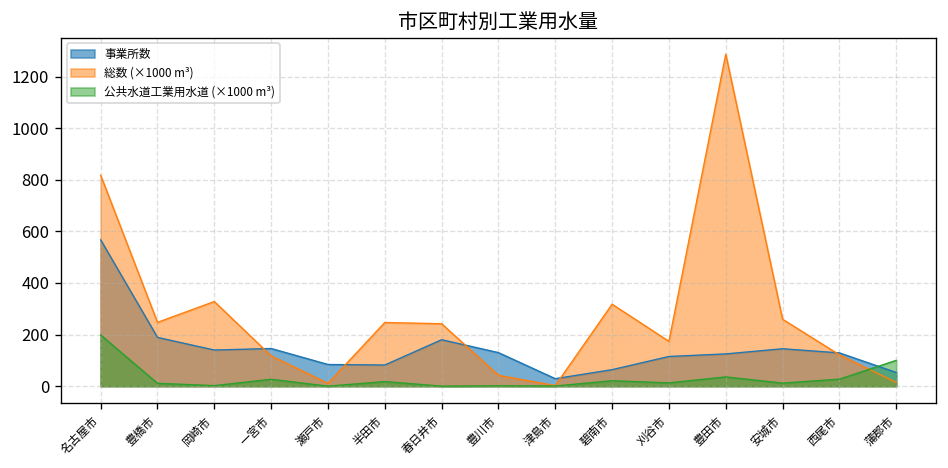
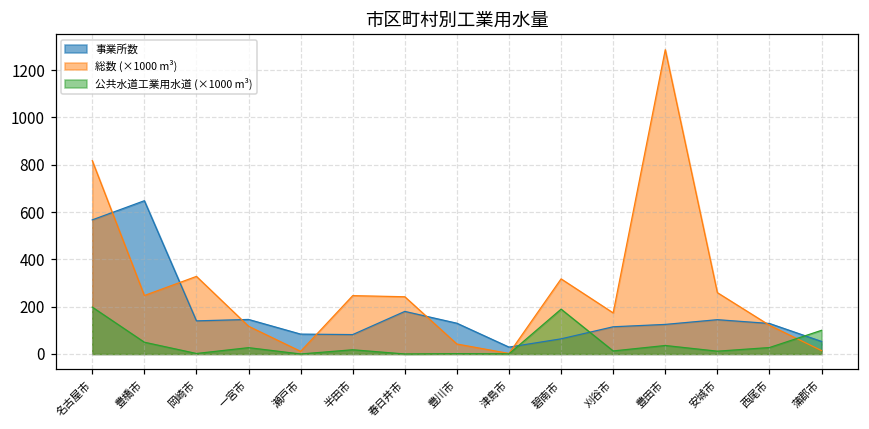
事業所数, 豊橋市: 190 -> 650
公共水道工業用水道 (×1000 m³), 豊橋市: 10 -> 50
公共水道工業用水道 (×1000 m³), 碧南市: 20 -> 190
